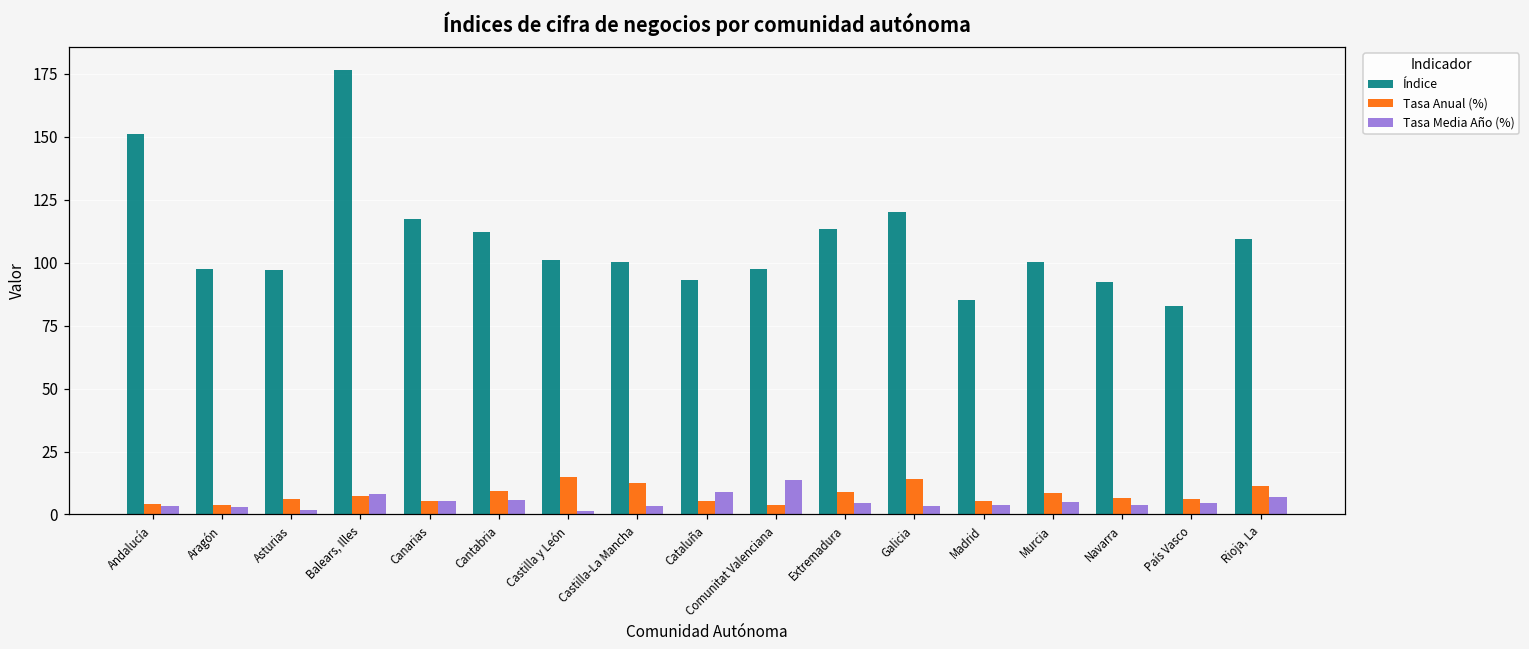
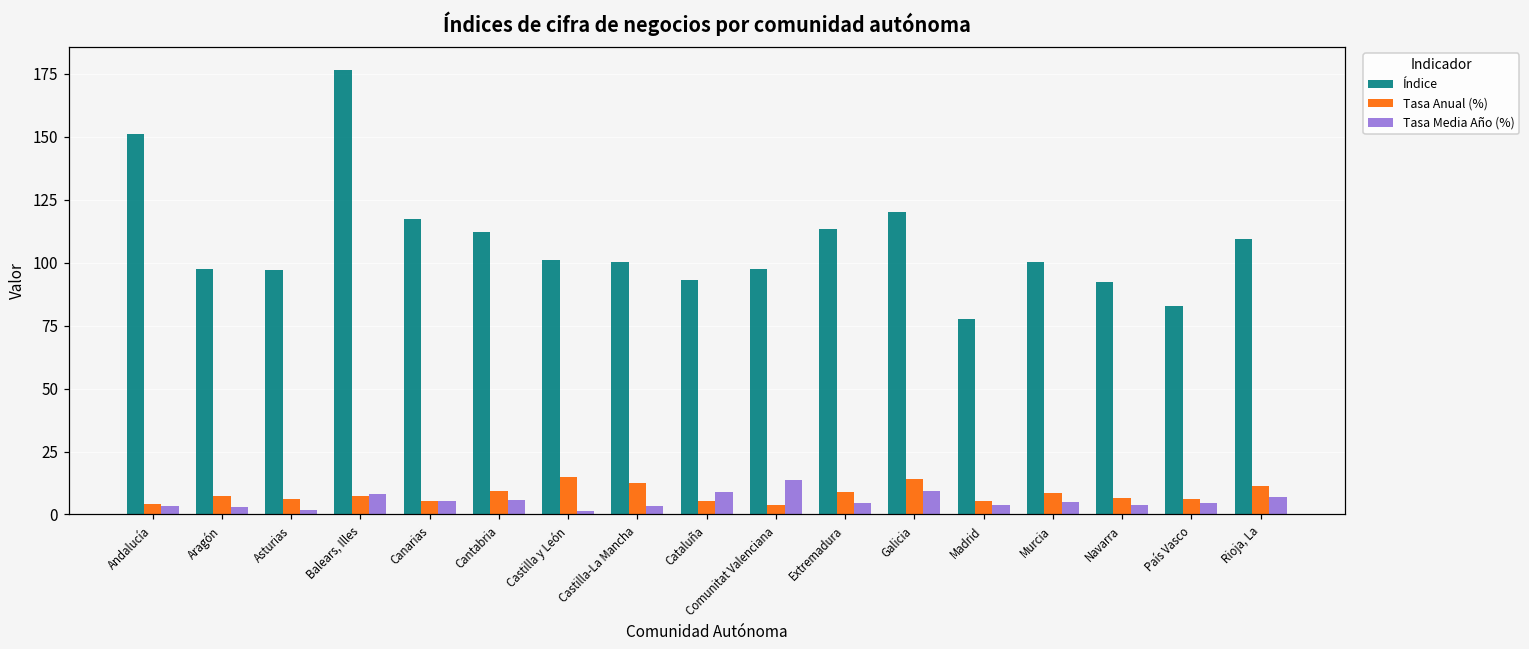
Tasa Anual (%), Aragón: 4 -> 7
Tasa Media Año (%), Galicia: 3 -> 9
Índice, Madrid: 85 -> 78
